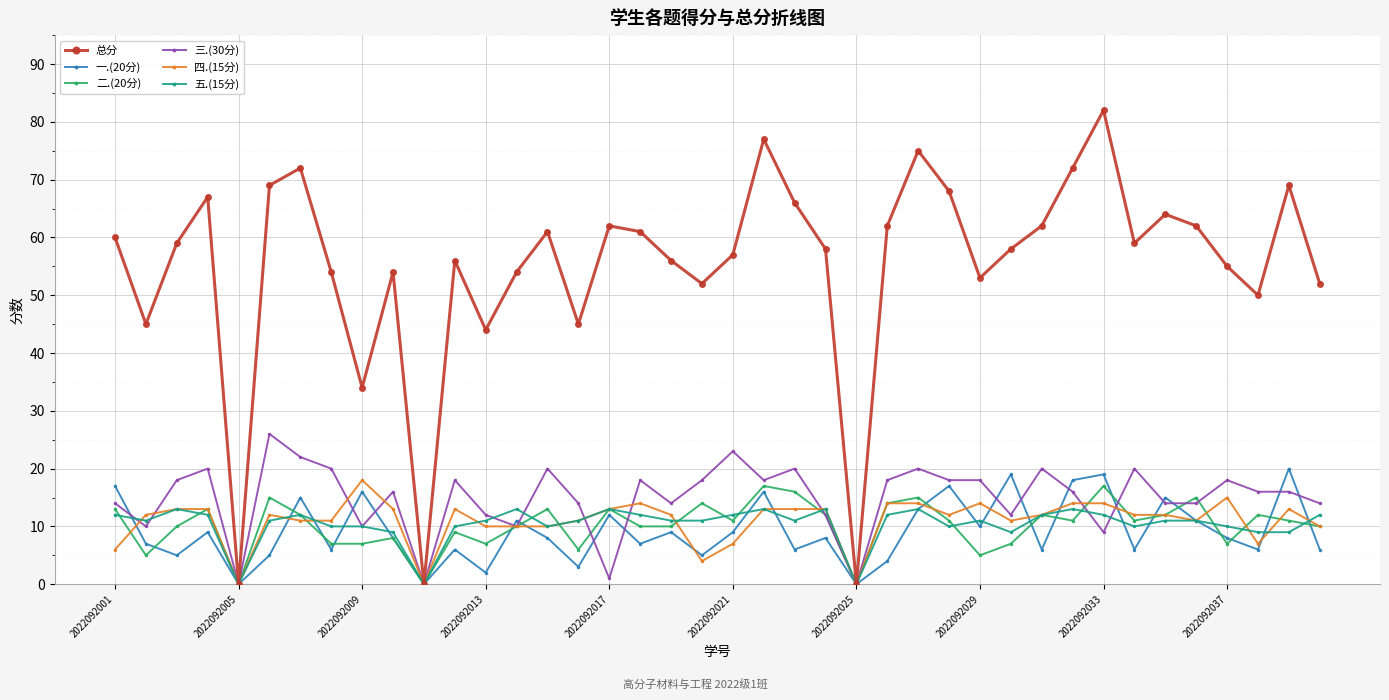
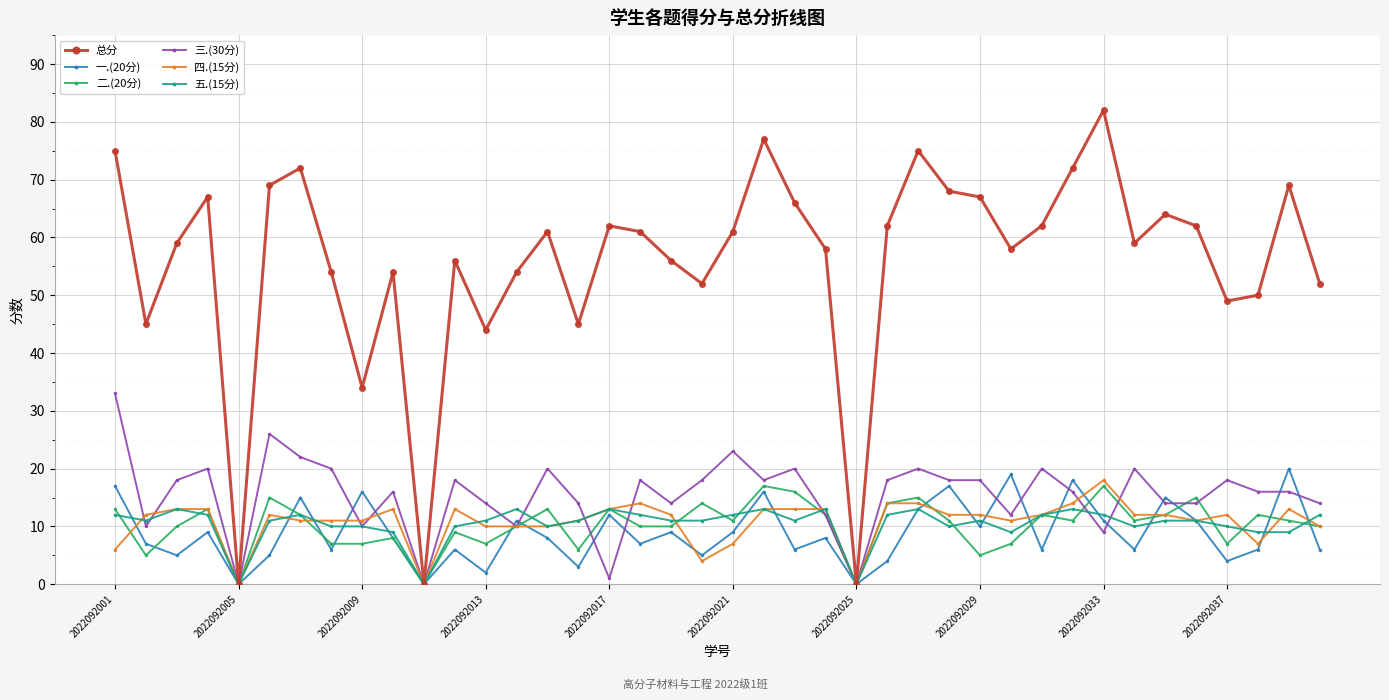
总分, 2022092001: 60 -> 75
三.(30分), 2022092001: 14 -> 33
四.(15分), 2022092009: 18 -> 11
三.(30分), 2022092013: 12 -> 14
总分, 2022092021: 57 -> 61
总分, 2022092029: 53 -> 67
四.(15分), 2022092029: 14 -> 12
一.(20分), 2022092033: 19 -> 11
四.(15分), 2022092033: 14 -> 18
总分, 2022092037: 55 -> 49
一.(20分), 2022092037: 8 -> 4
四.(15分), 2022092037: 15 -> 12
